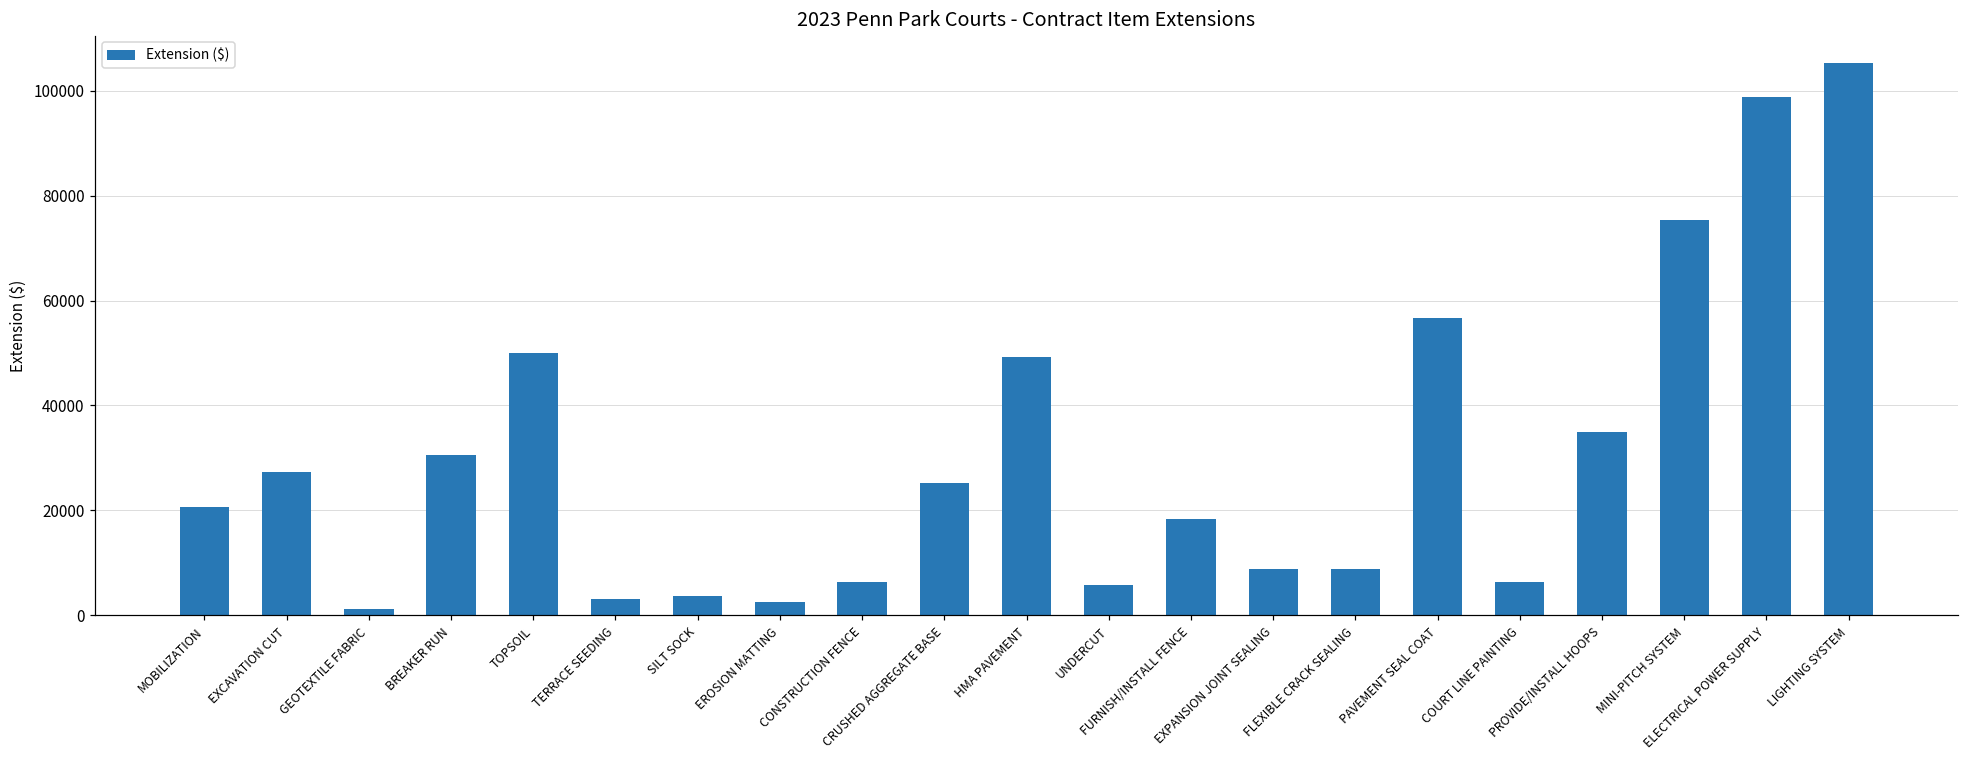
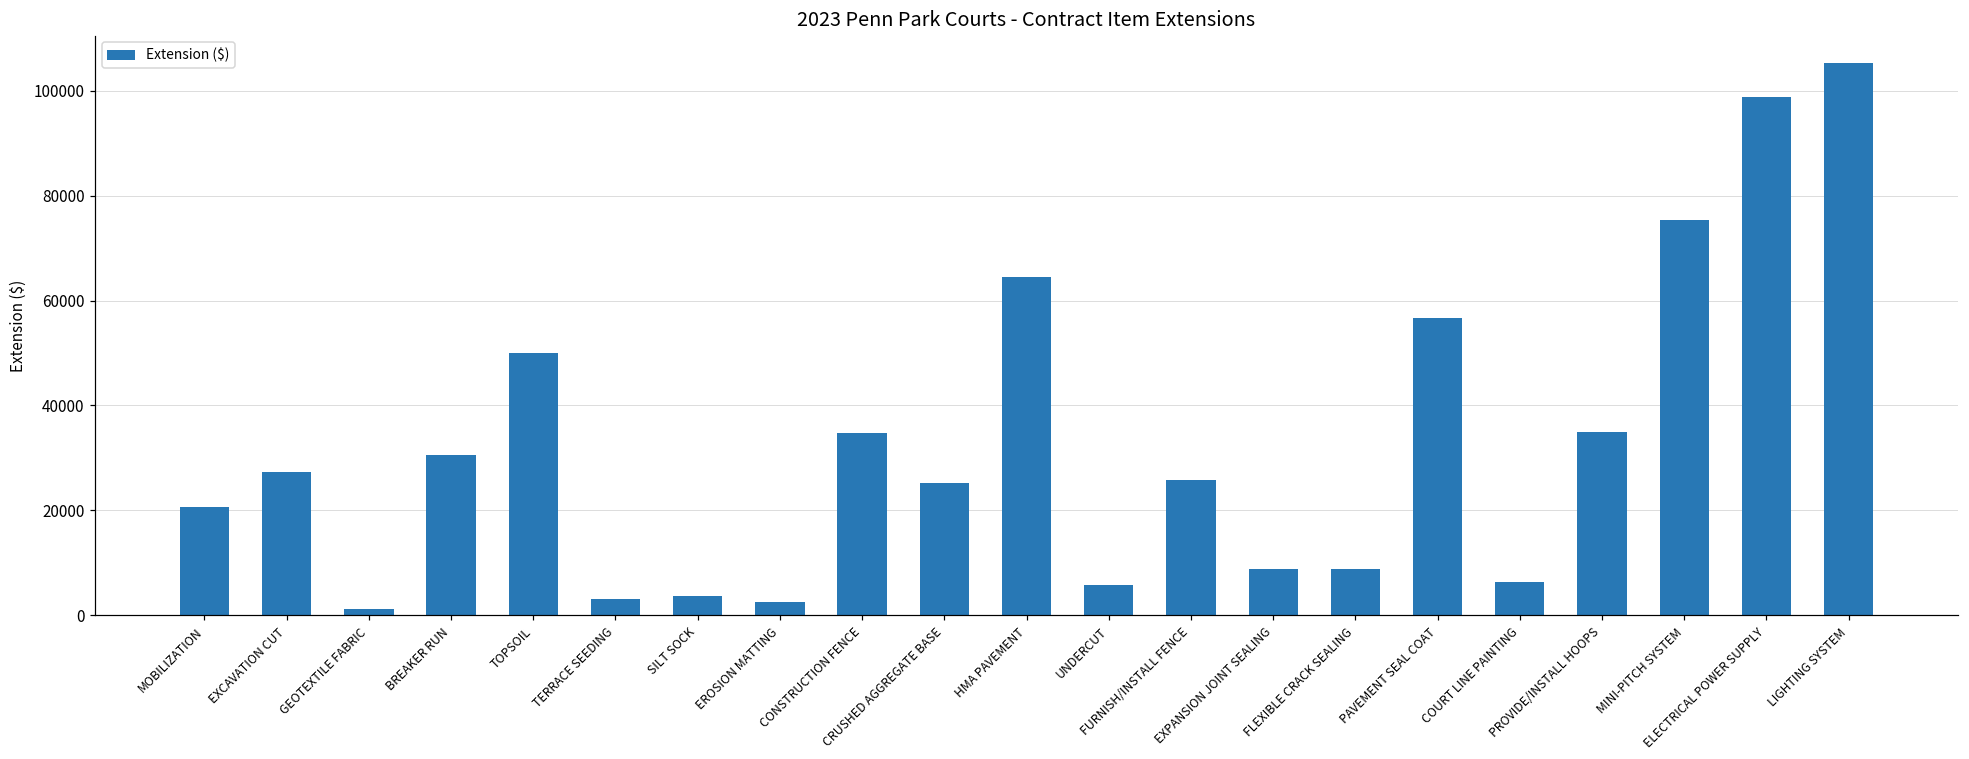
CONSTRUCTION FENCE: 6000 -> 35000
HMA PAVEMENT: 49000 -> 64000
FURNISH/INSTALL FENCE: 18000 -> 26000
